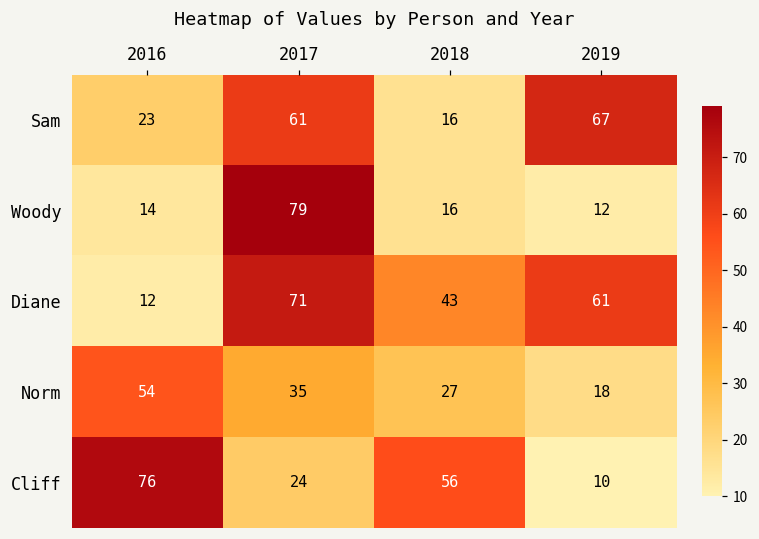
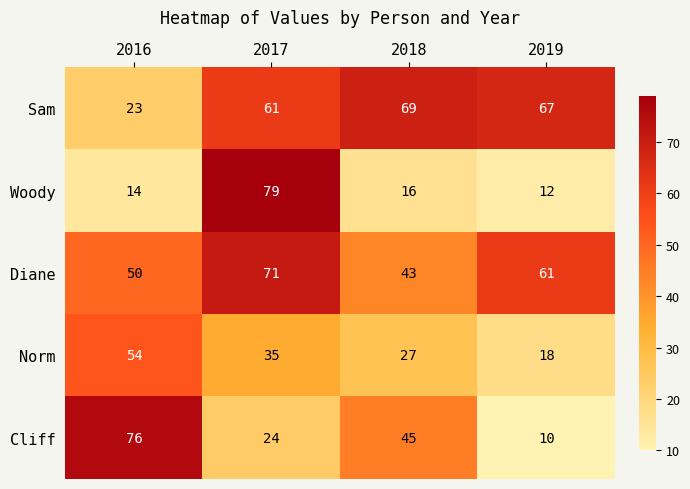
Sam, 2018: 16 -> 69
Diane, 2016: 12 -> 50
Cliff, 2018: 56 -> 45
